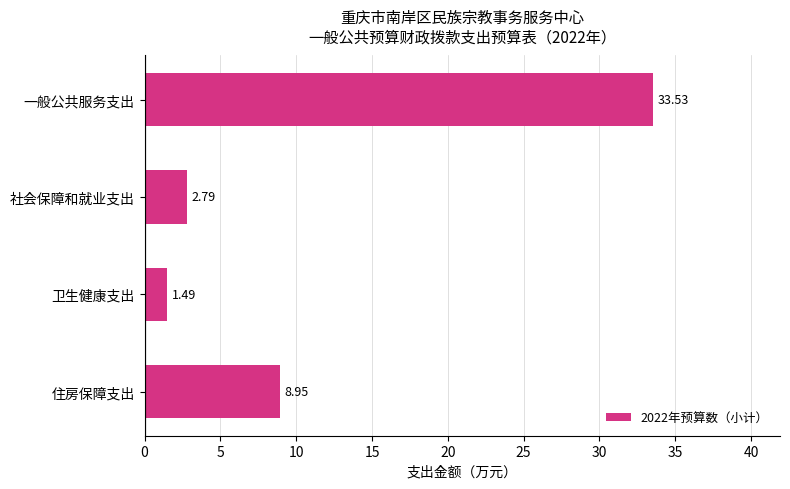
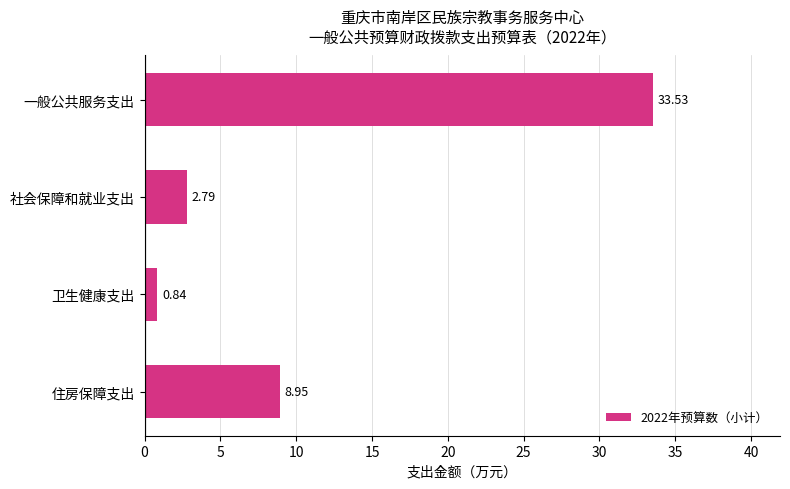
卫生健康支出: 1.49 -> 0.84
